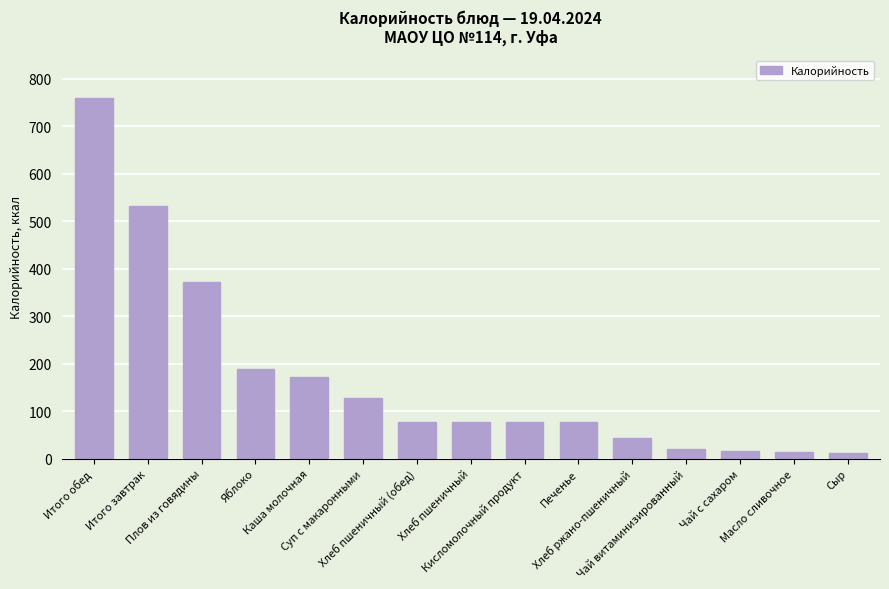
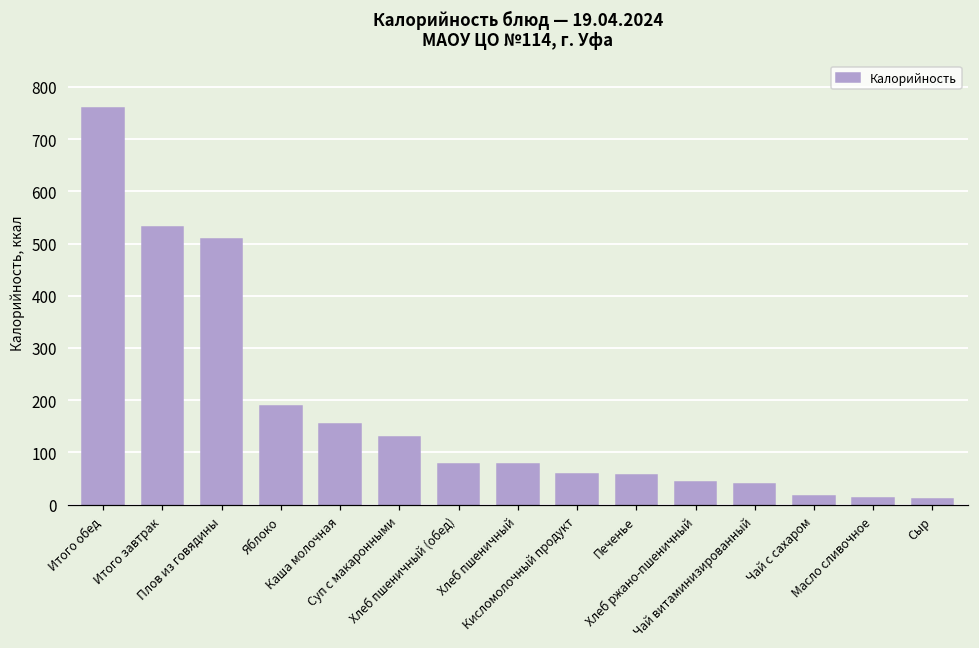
Плов из говядины: 370 -> 510
Каша молочная: 170 -> 150
Кисломолочный продукт: 80 -> 60
Печенье: 80 -> 60
Чай витаминизированный: 20 -> 40
